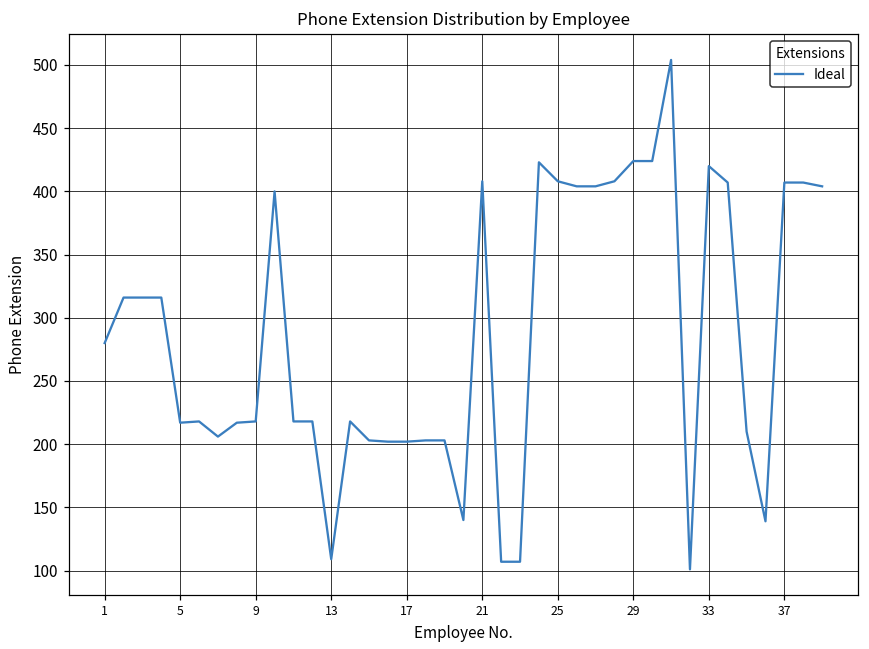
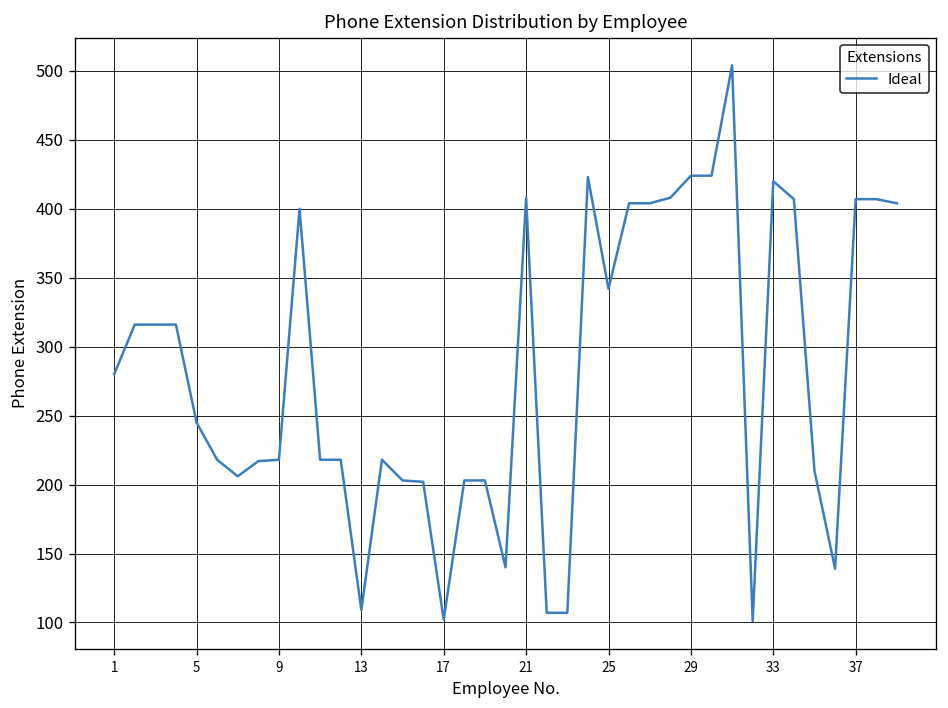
5: 217 -> 245
17: 202 -> 102
25: 408 -> 342
